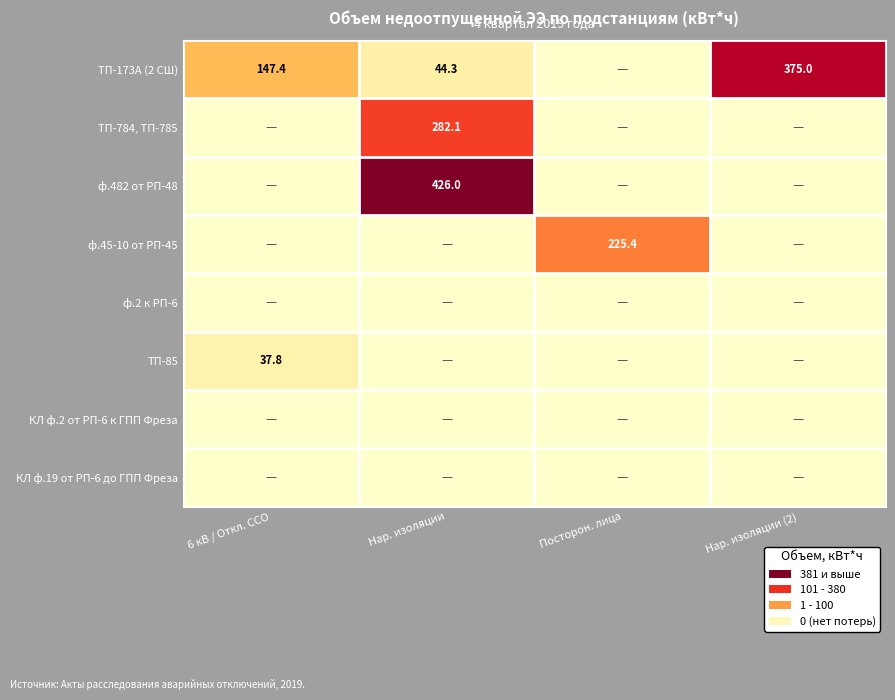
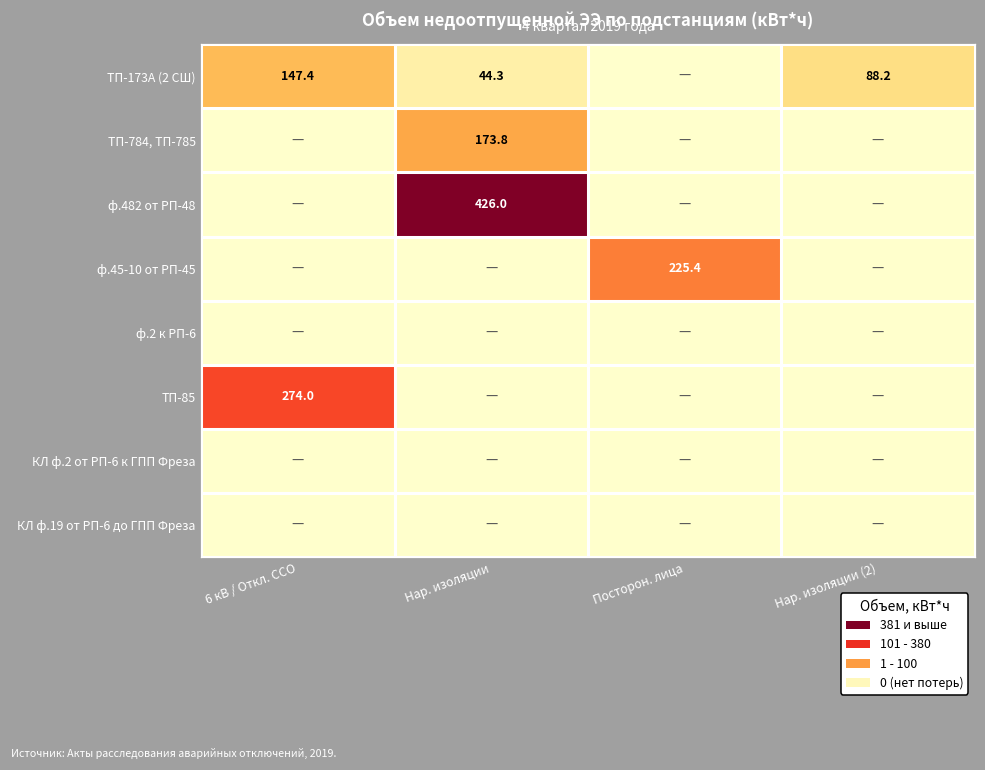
ТП-173А (2 СШ), Нар. изоляции (2): 375.0 -> 88.2
ТП-784, ТП-785, Нар. изоляции: 282.1 -> 173.8
ТП-85, 6 кВ / Откл. ССО: 37.8 -> 274.0
